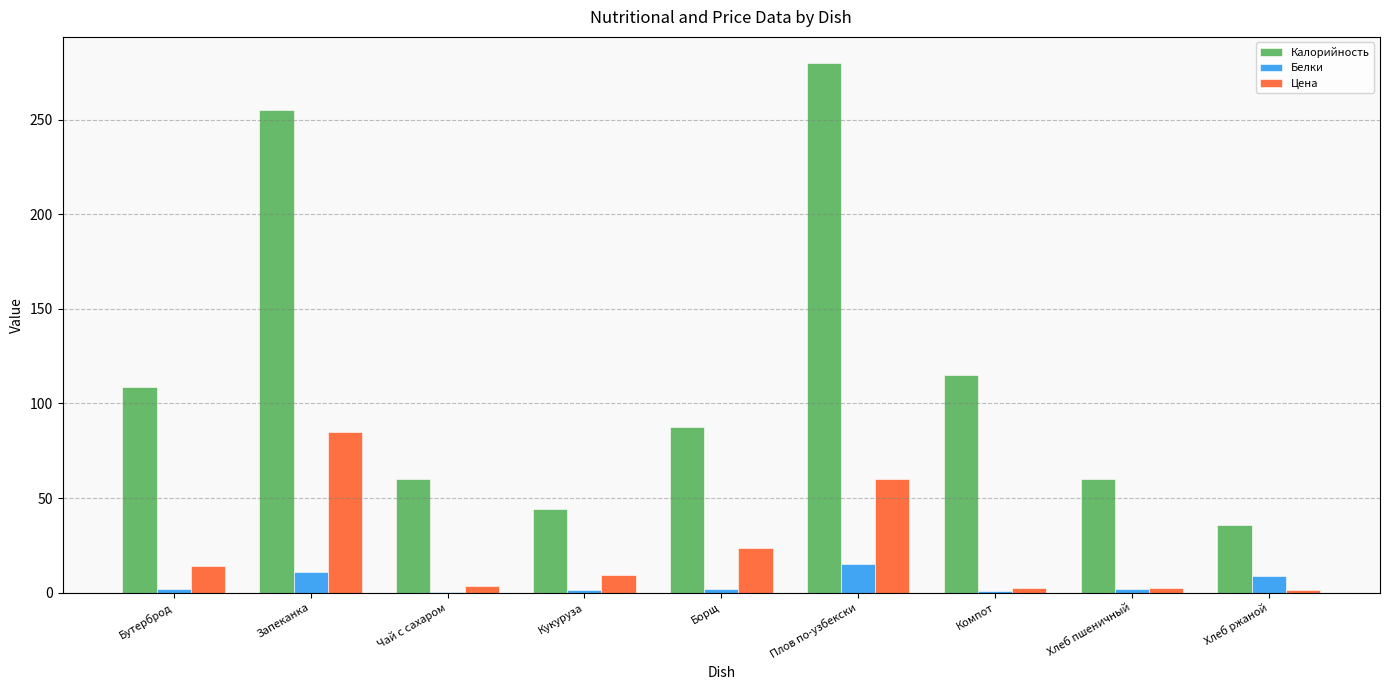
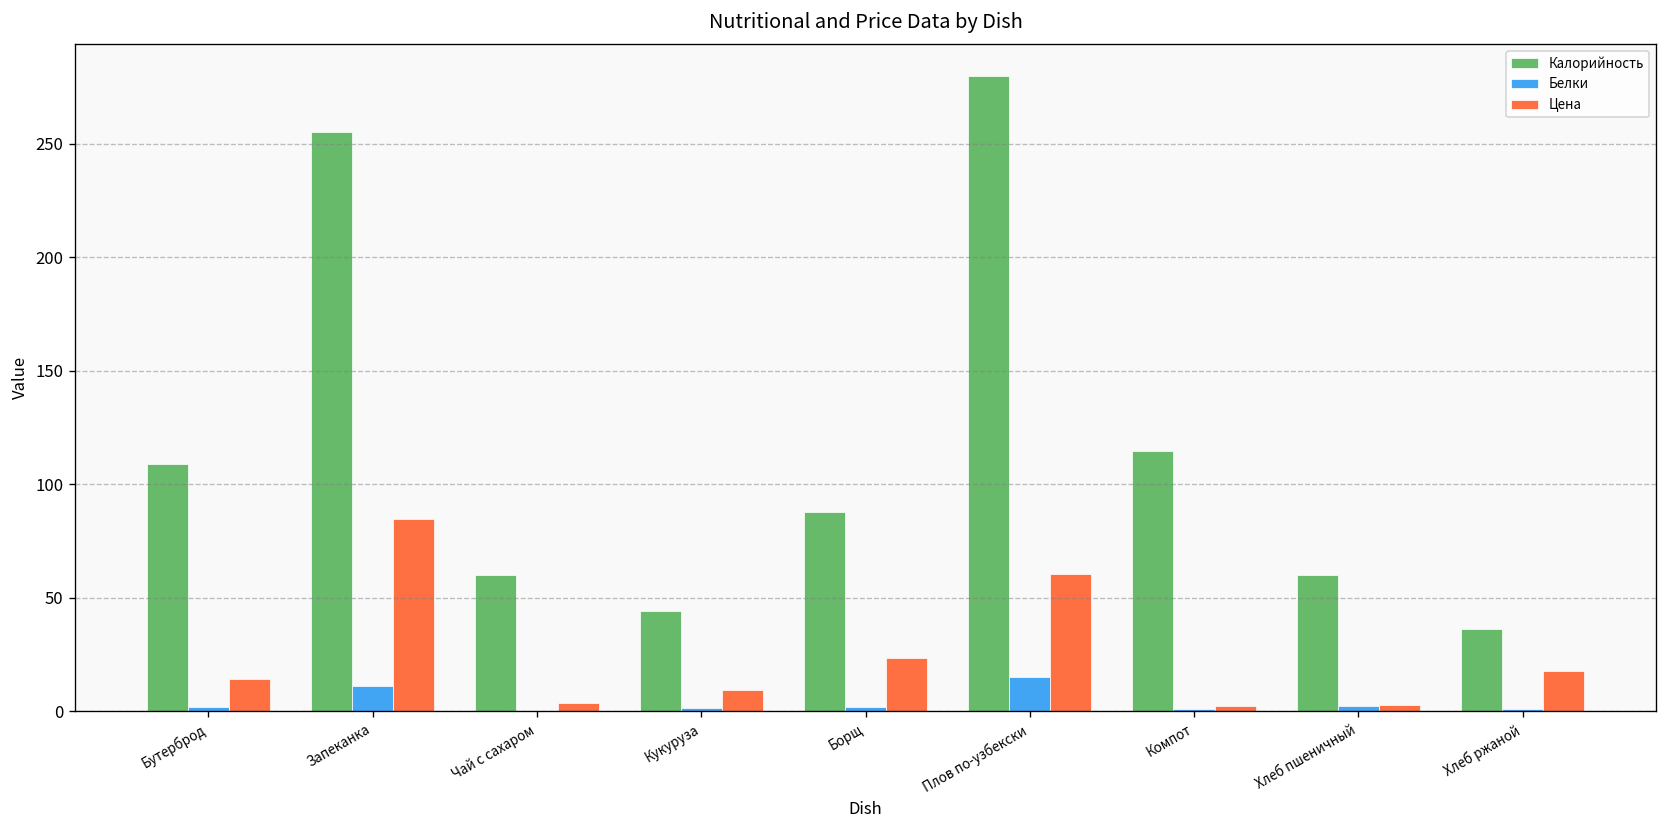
Белки, Хлеб ржаной: 9 -> 1
Цена, Хлеб ржаной: 2 -> 18
